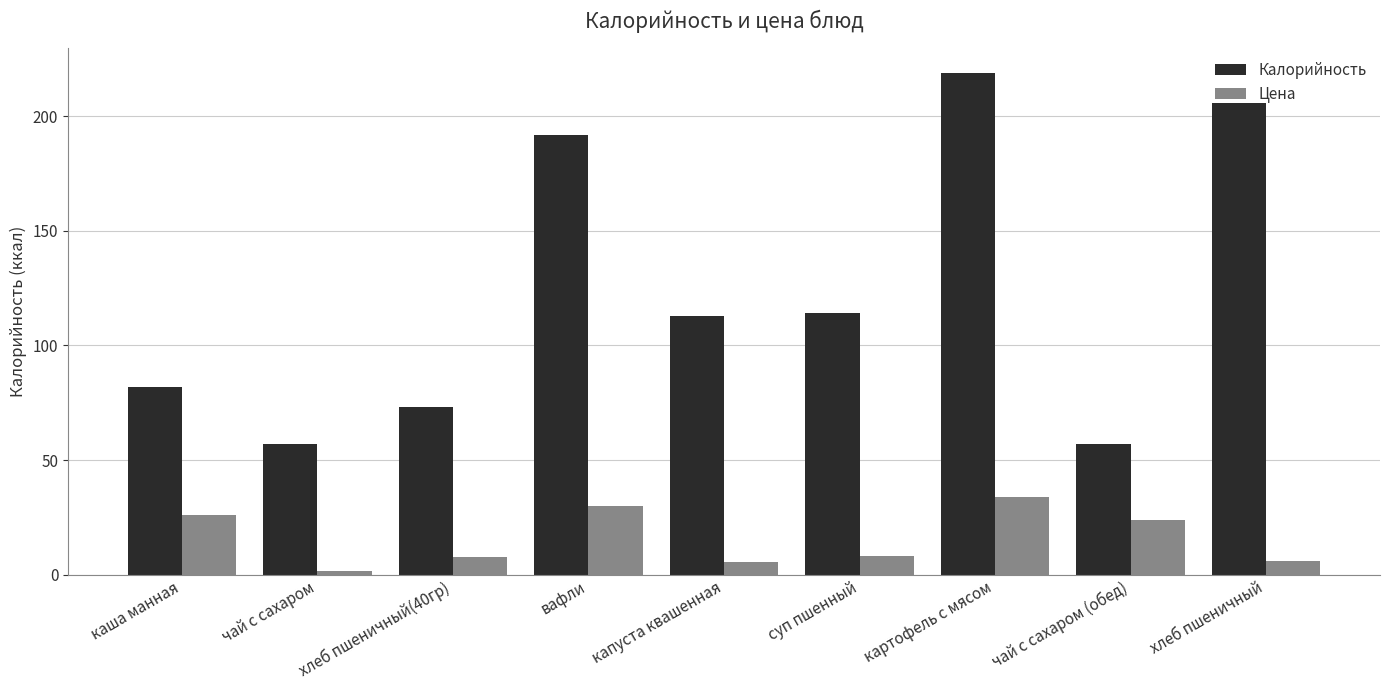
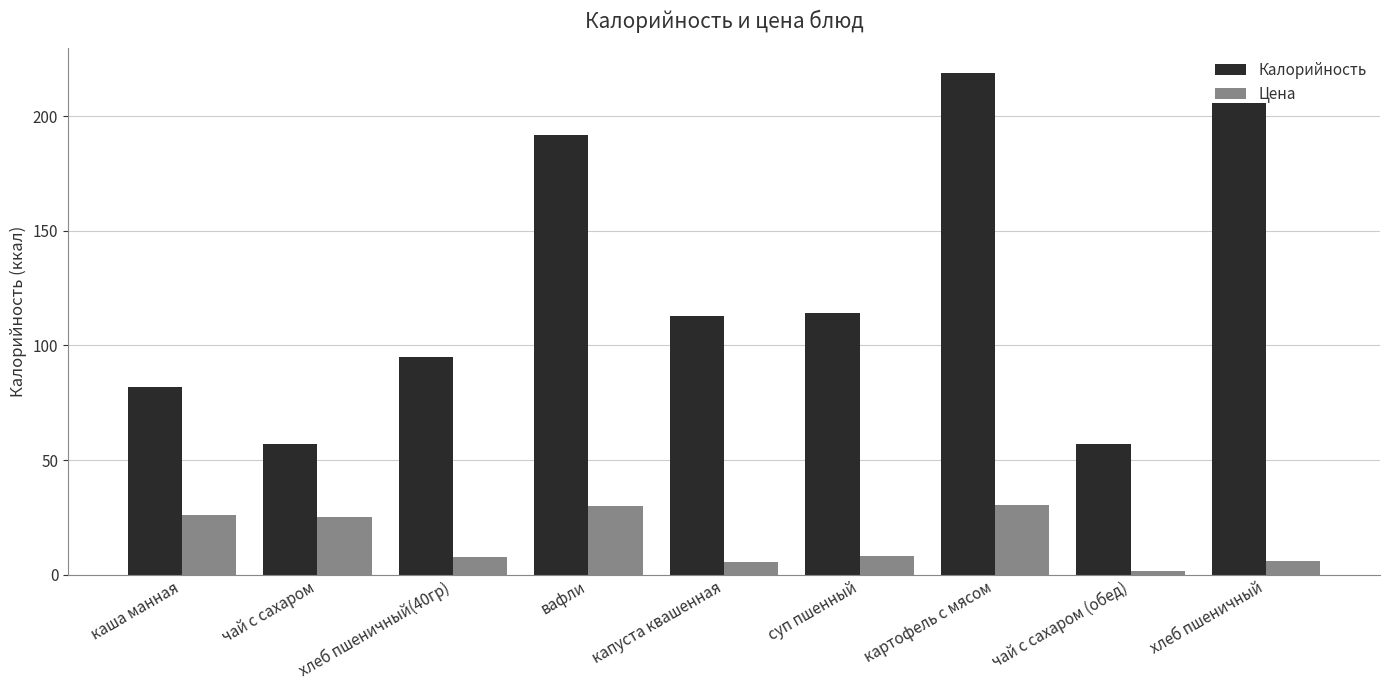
Цена, чай с сахаром: 2 -> 25
Калорийность, хлеб пшеничный(40гр): 73 -> 95
Цена, картофель с мясом: 34 -> 30
Цена, чай с сахаром (обед): 24 -> 2
